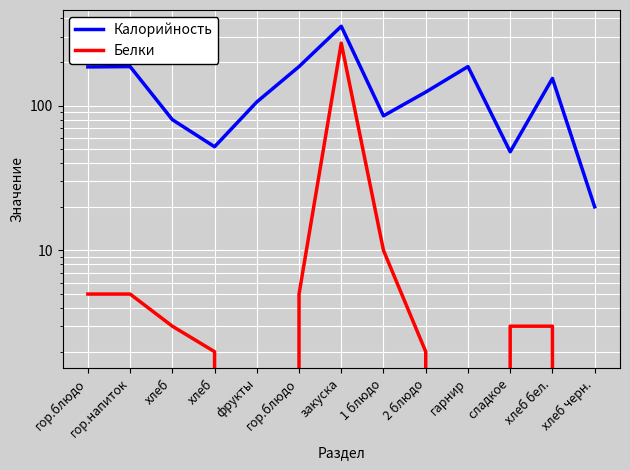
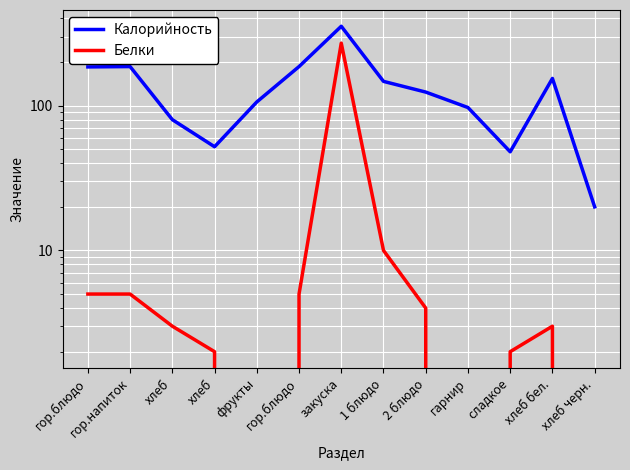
Калорийность, 1 блюдо: 90 -> 150
Белки, 2 блюдо: 2 -> 4
Калорийность, гарнир: 190 -> 100
Белки, сладкое: 3 -> 2
